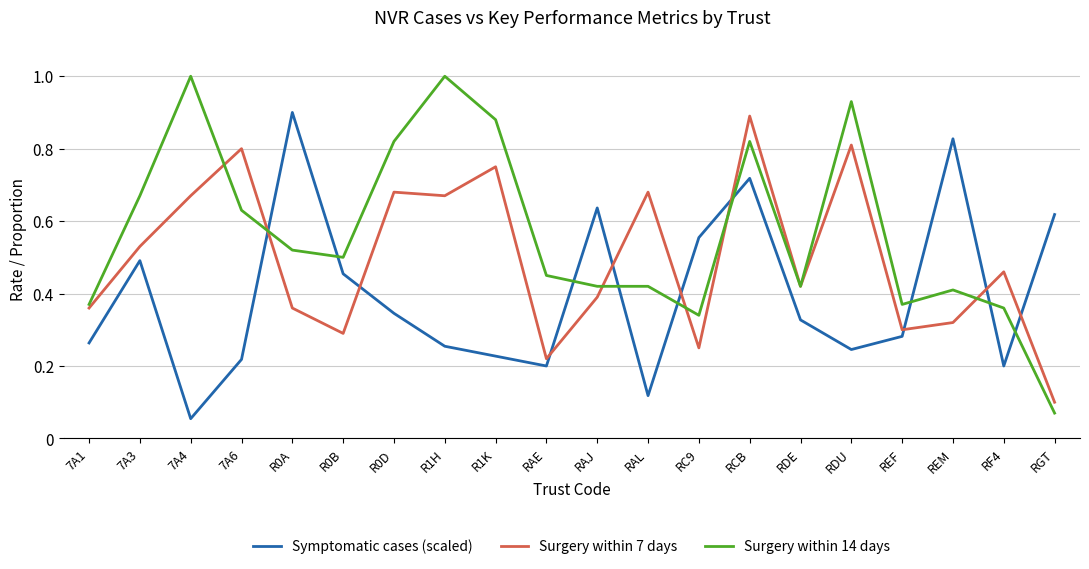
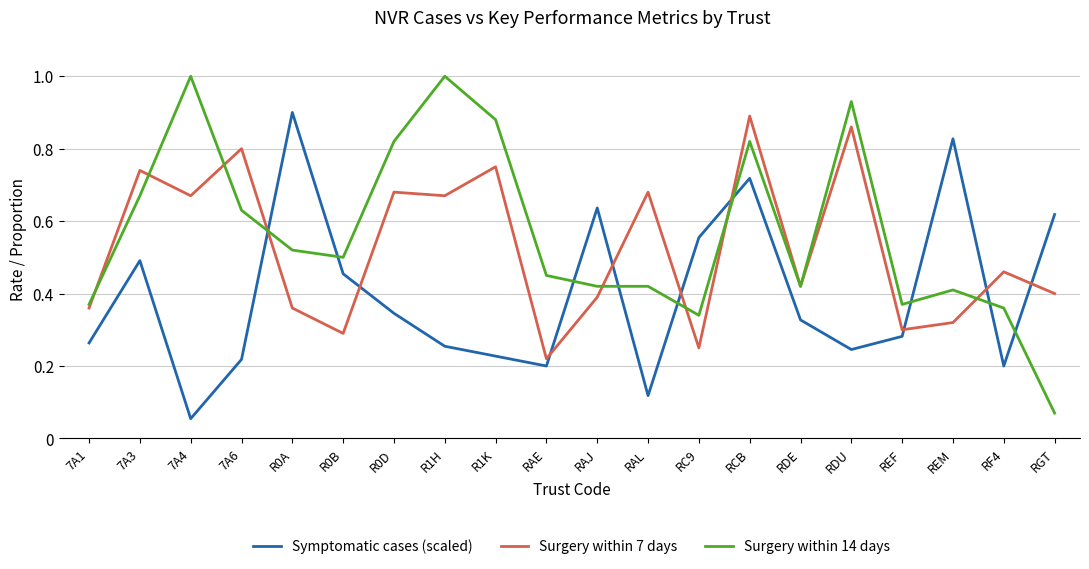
Surgery within 7 days, 7A3: 0.53 -> 0.74
Surgery within 7 days, RDU: 0.81 -> 0.86
Surgery within 7 days, RGT: 0.1 -> 0.4
